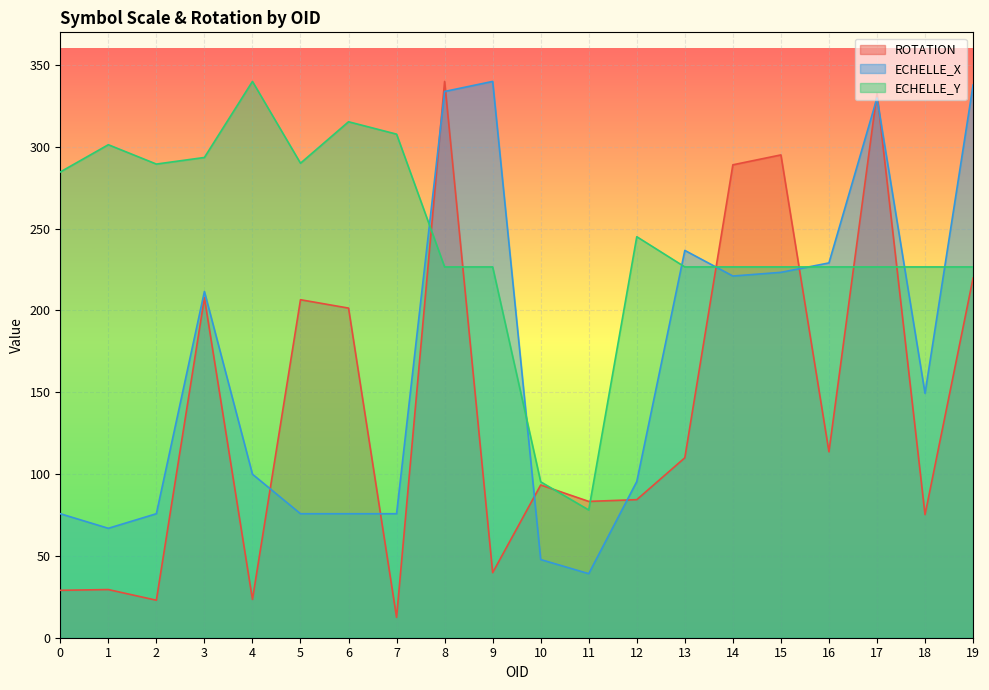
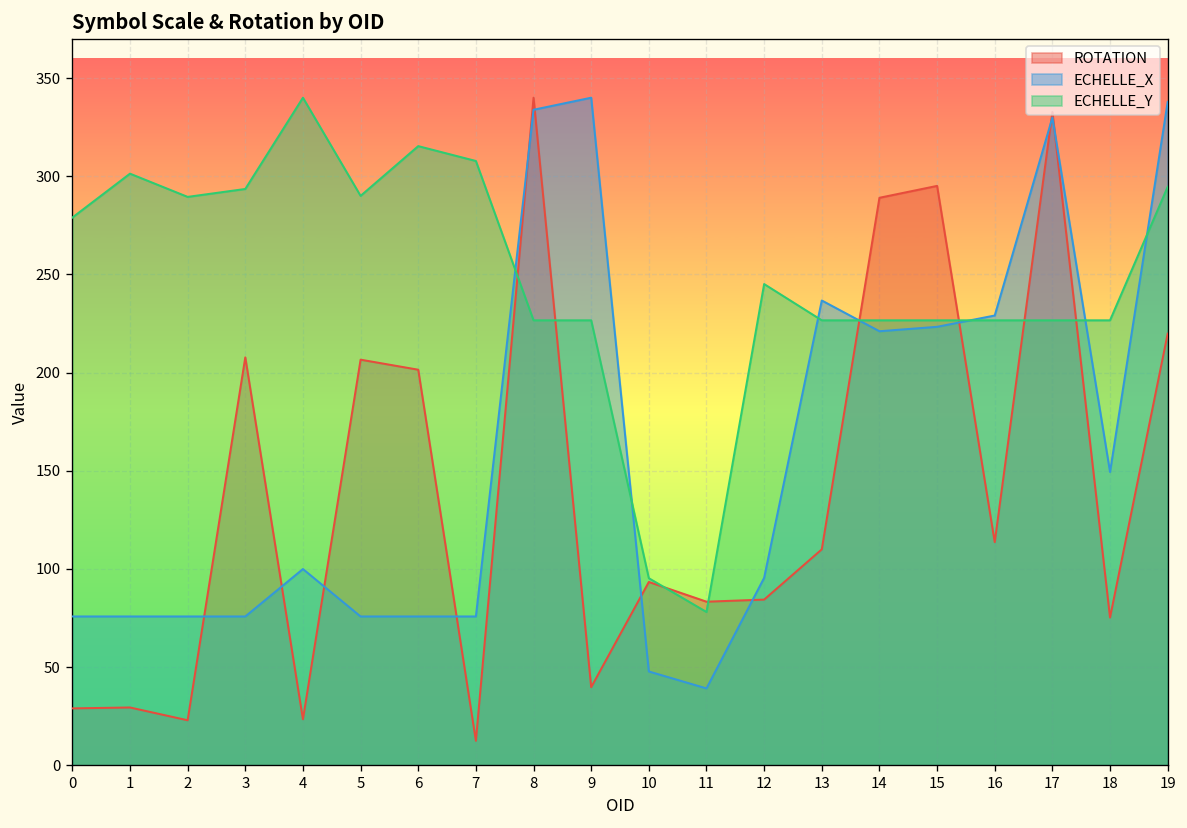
ECHELLE_Y, 0: 285 -> 279
ECHELLE_X, 1: 67 -> 76
ECHELLE_X, 3: 212 -> 76
ECHELLE_Y, 19: 227 -> 295
